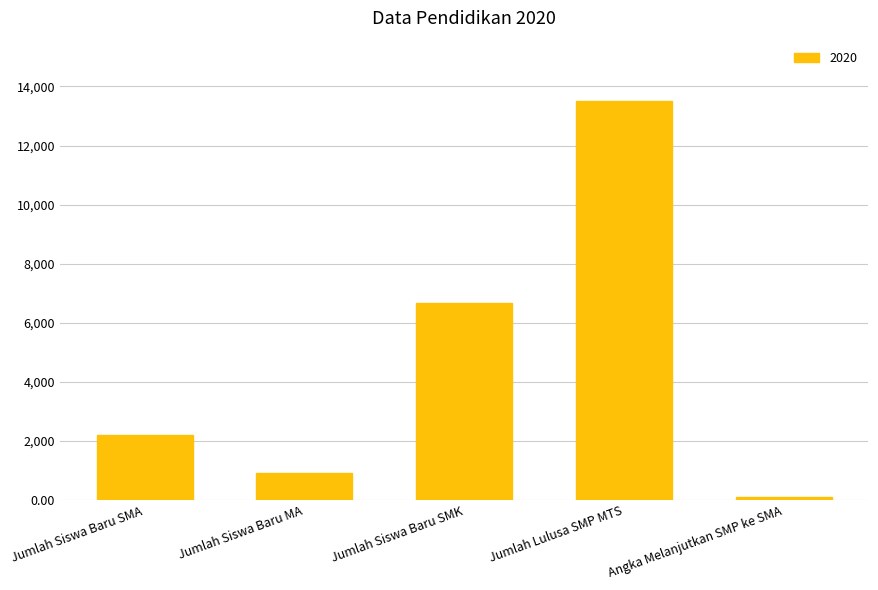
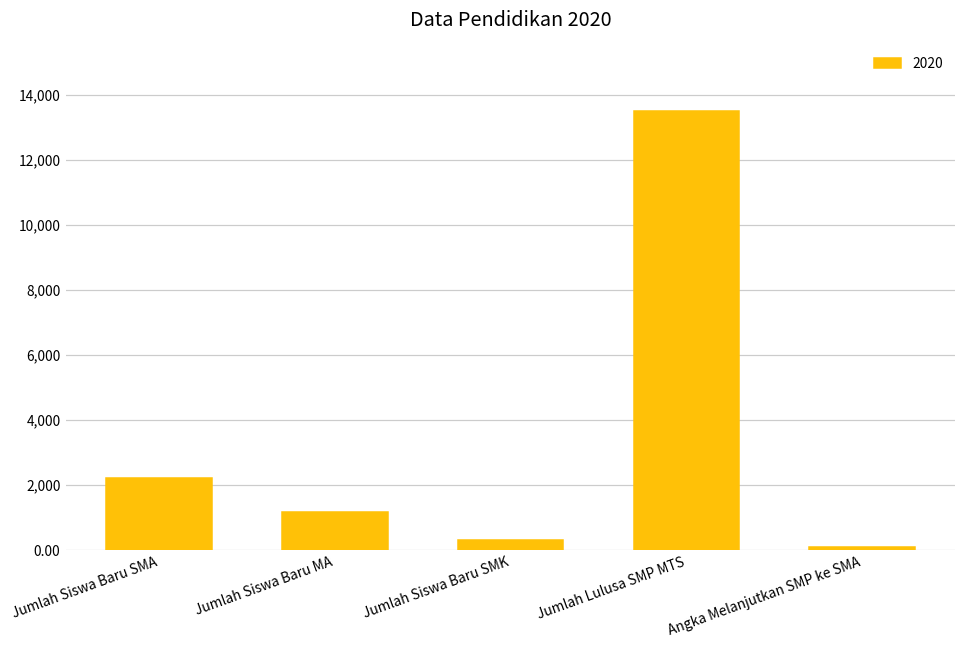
Jumlah Siswa Baru MA: 900 -> 1,200
Jumlah Siswa Baru SMK: 6,700 -> 300
